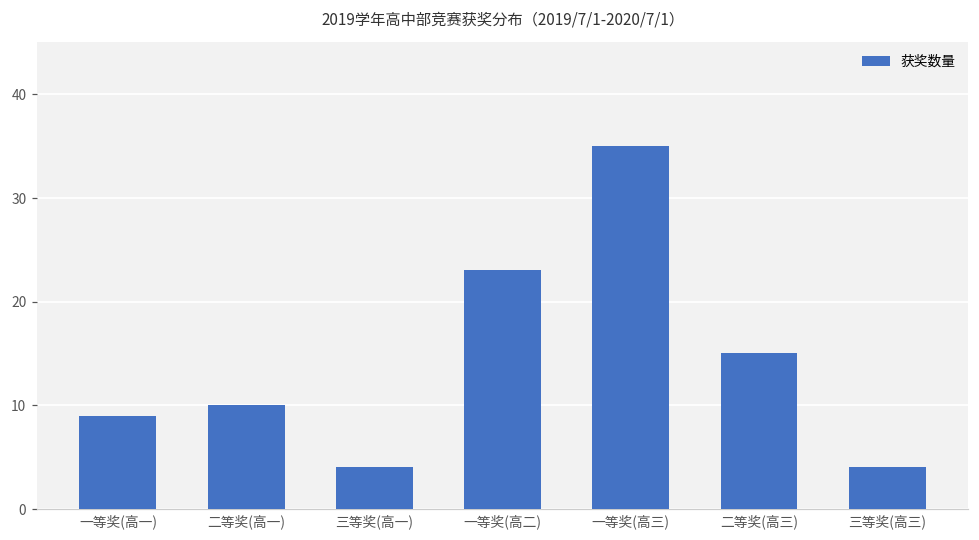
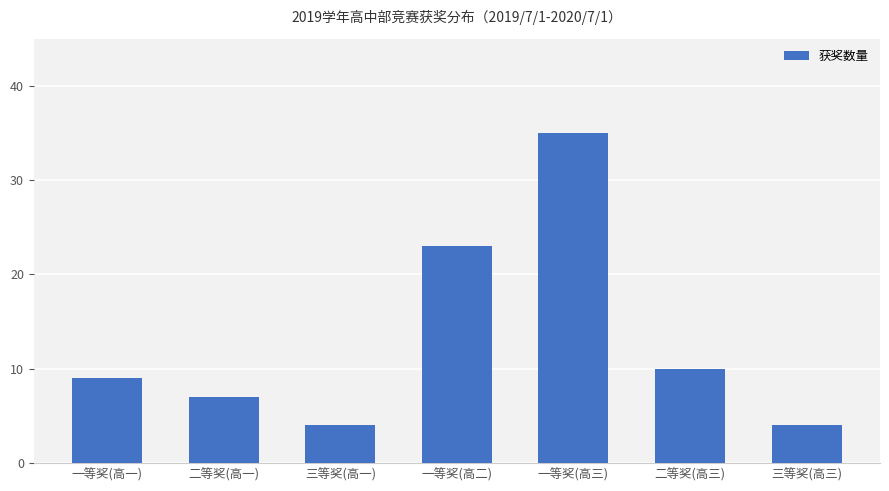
二等奖(高一): 10 -> 7
二等奖(高三): 15 -> 10
